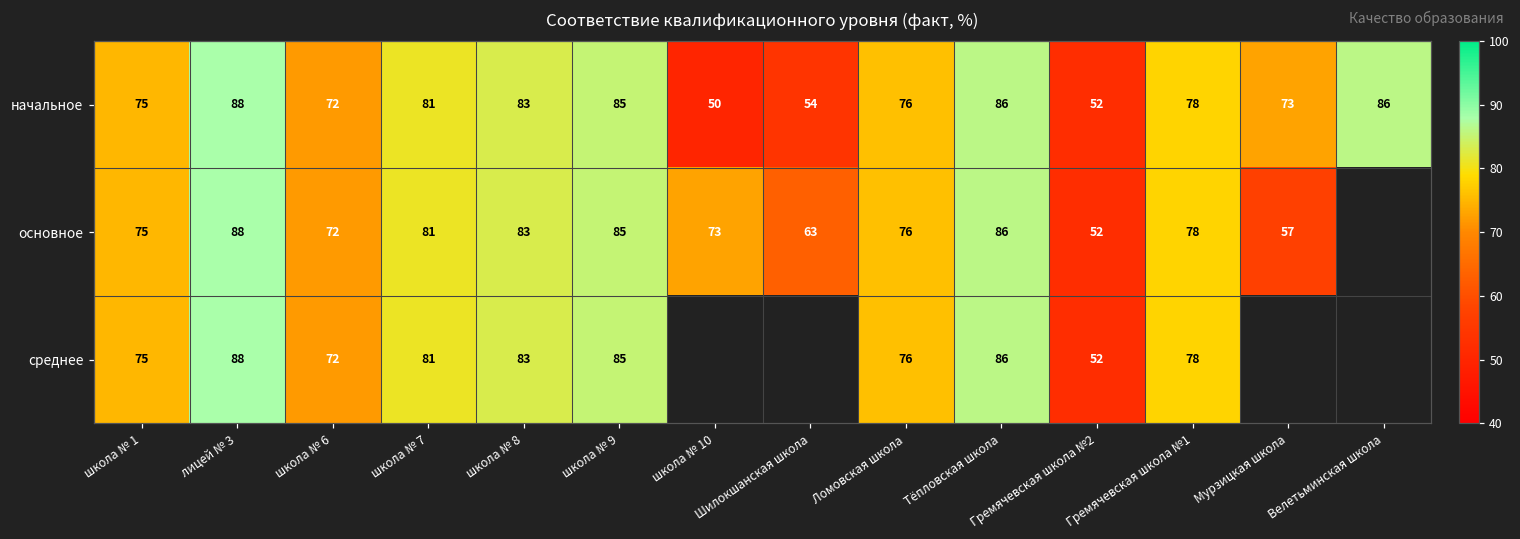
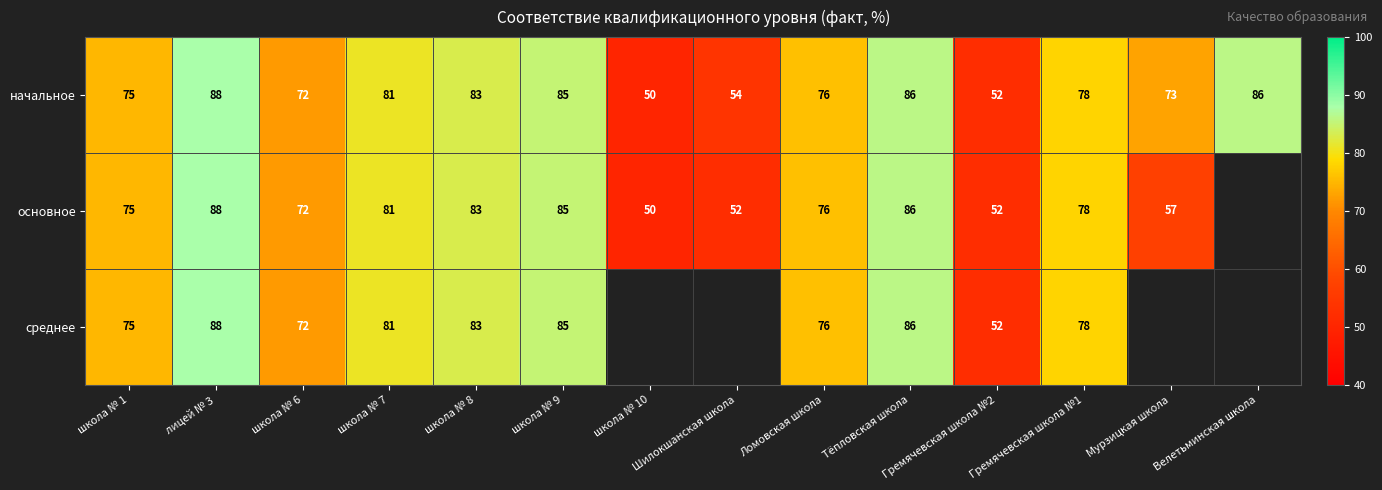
основное, школа № 10: 73 -> 50
основное, Шилокшанская школа: 63 -> 52
